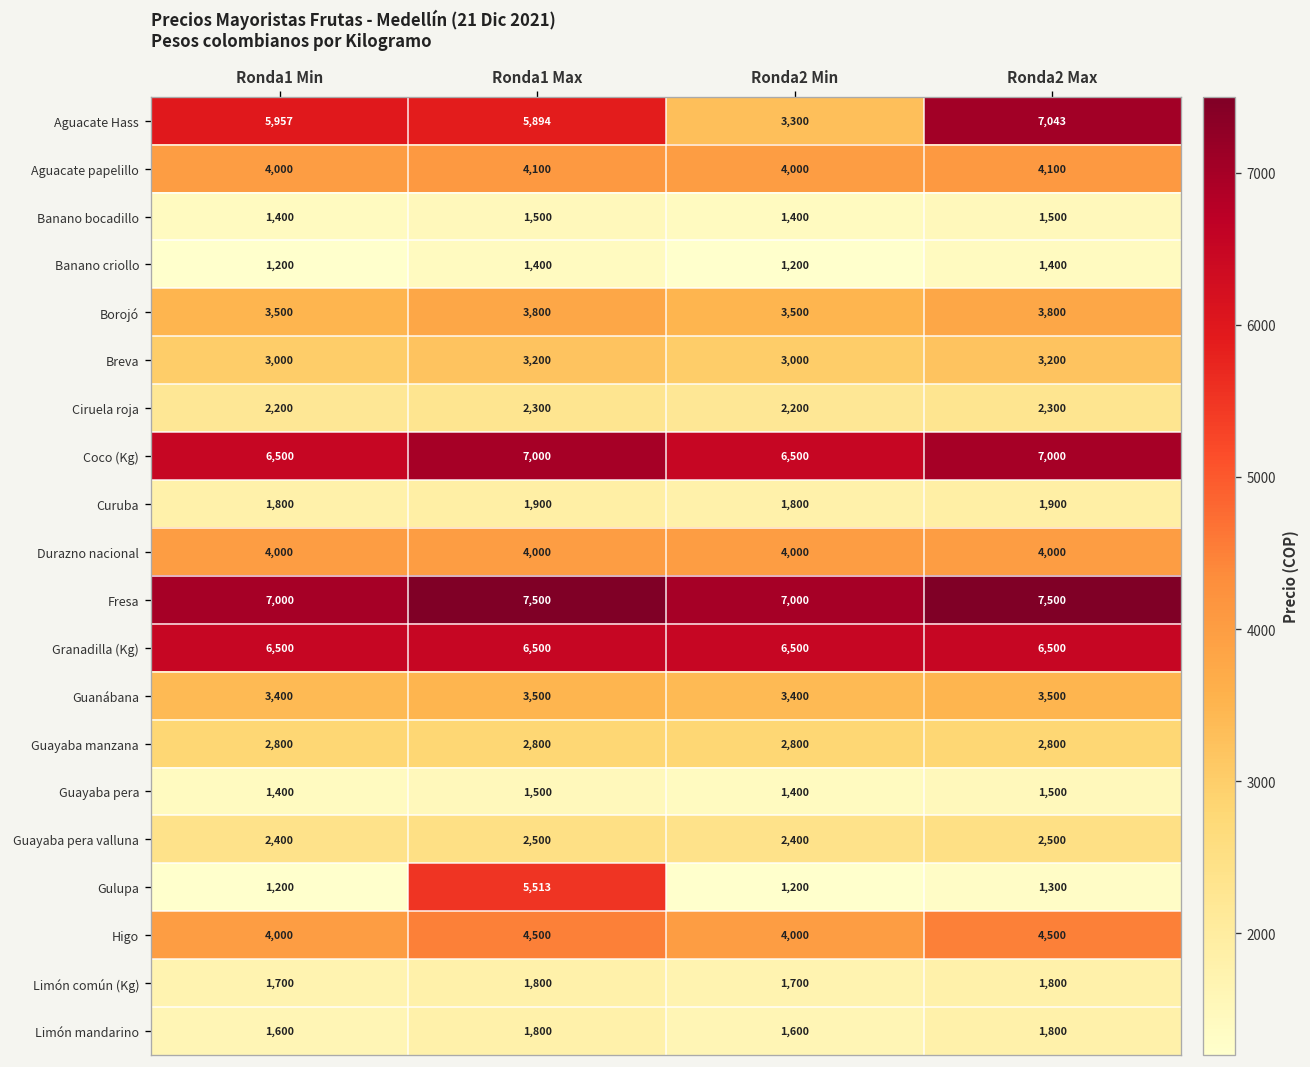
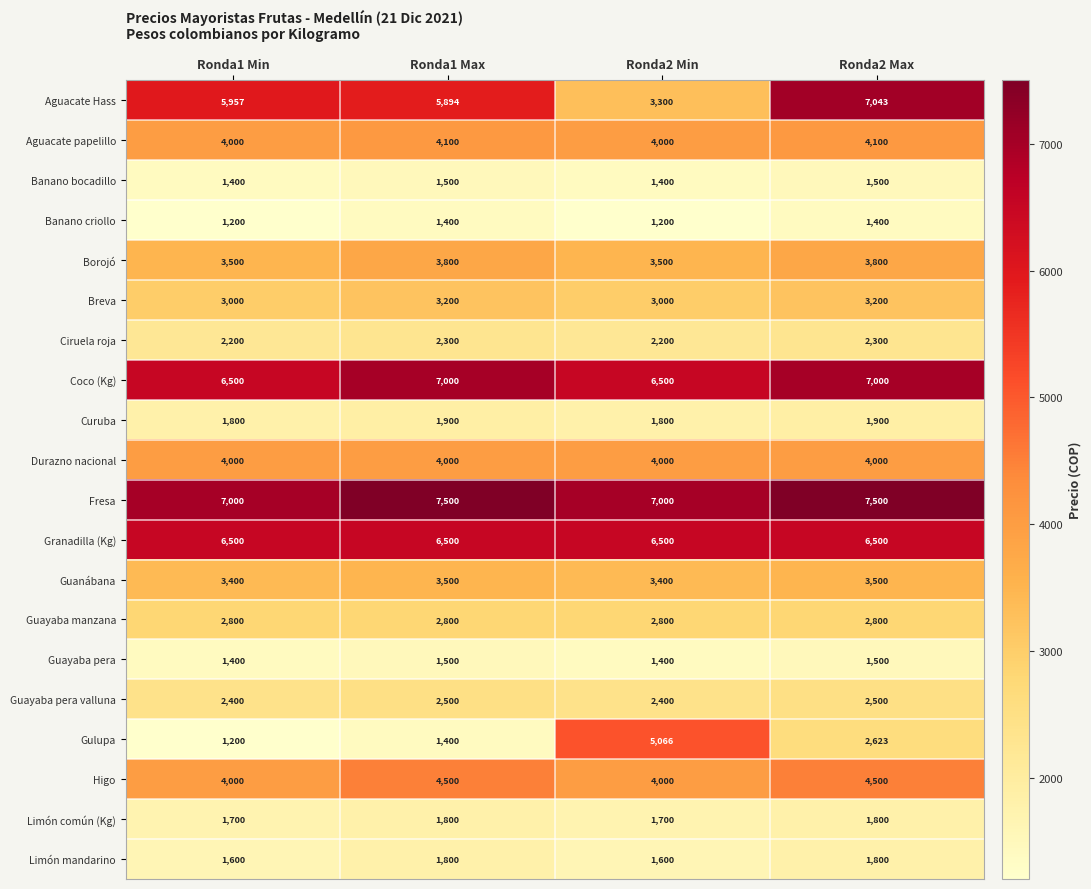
Gulupa, Ronda1 Max: 5,513 -> 1,400
Gulupa, Ronda2 Min: 1,200 -> 5,066
Gulupa, Ronda2 Max: 1,300 -> 2,623
